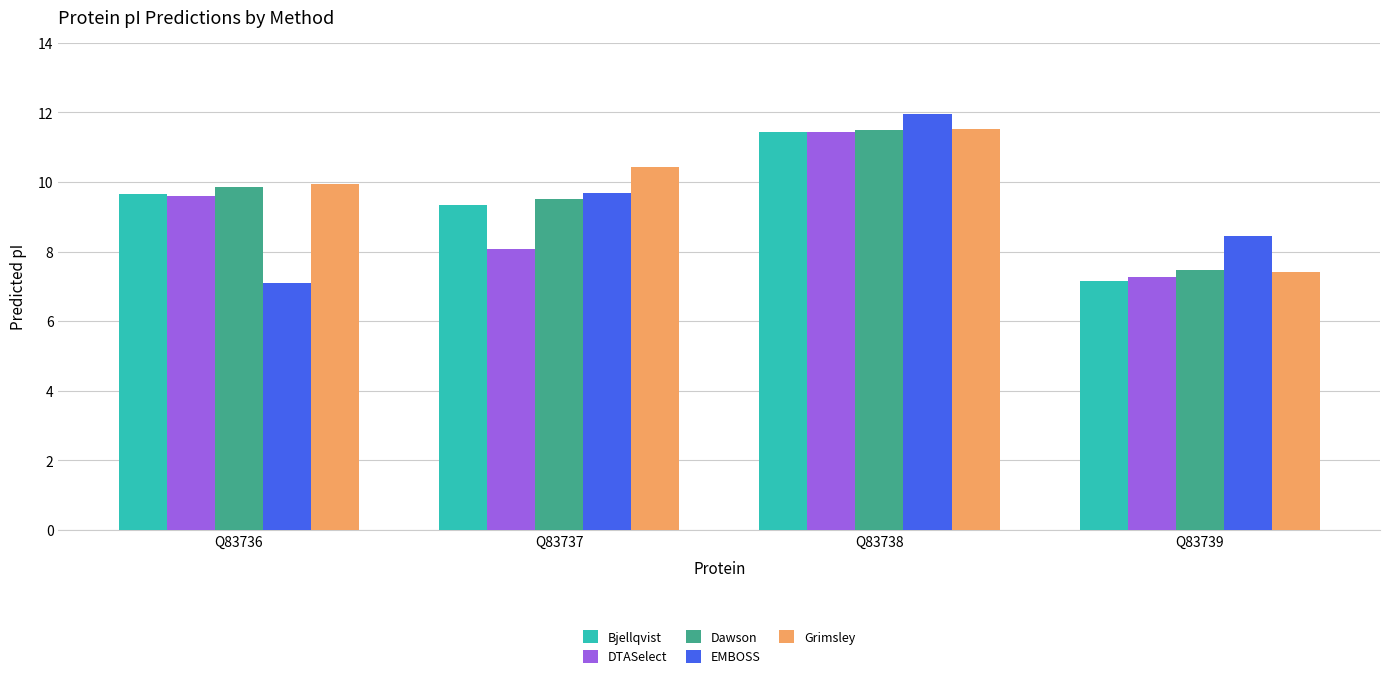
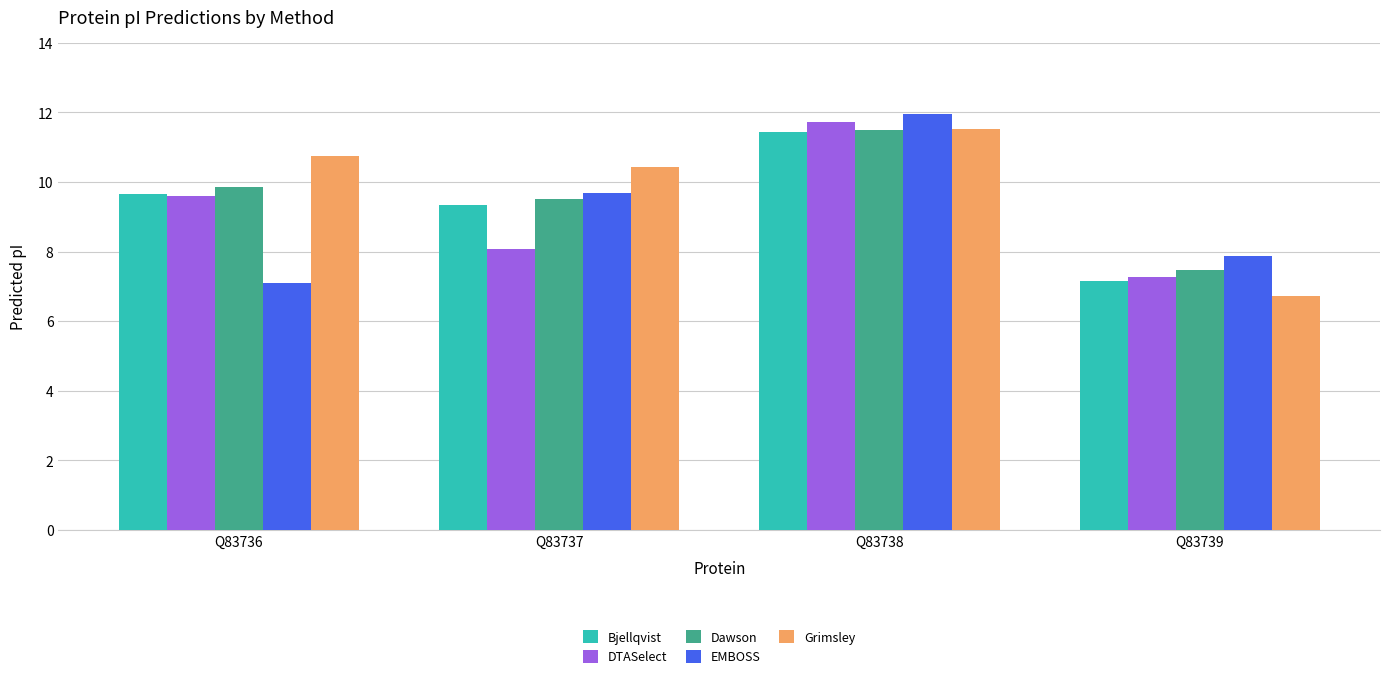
Grimsley, Q83736: 9.9 -> 10.7
DTASelect, Q83738: 11.4 -> 11.7
EMBOSS, Q83739: 8.5 -> 7.9
Grimsley, Q83739: 7.4 -> 6.7
